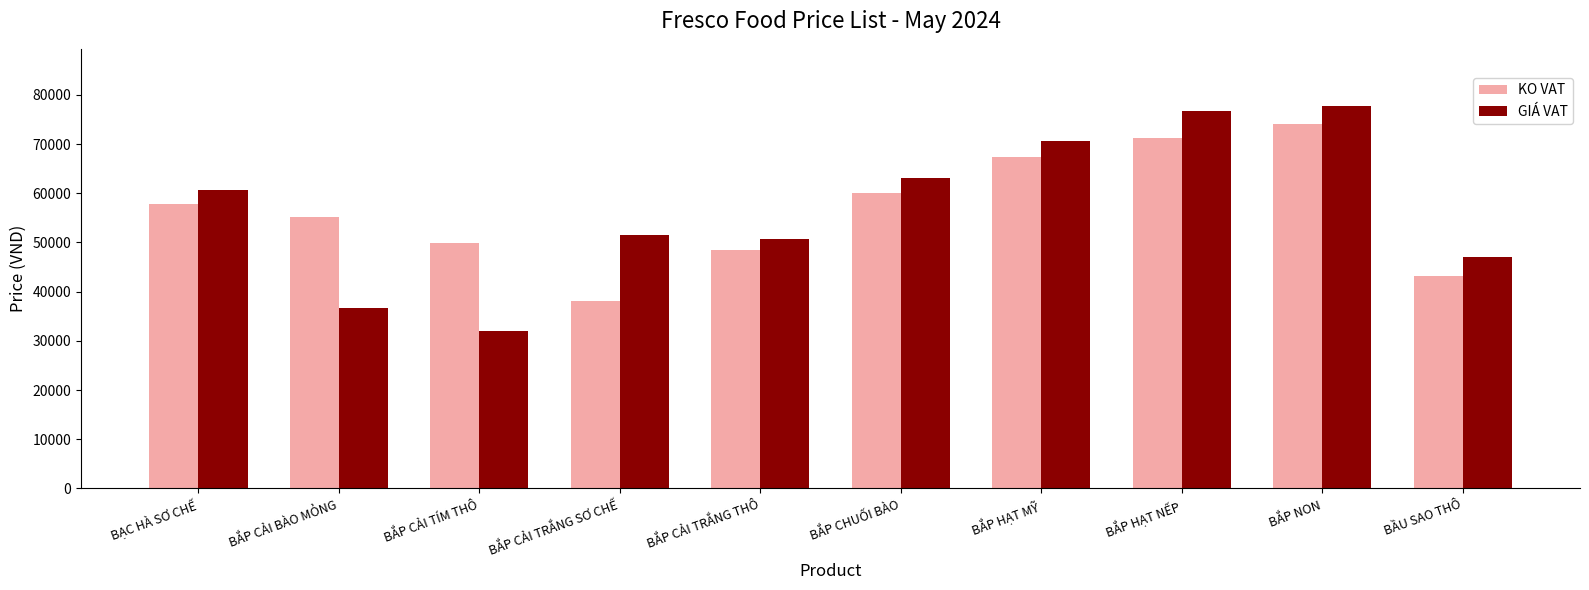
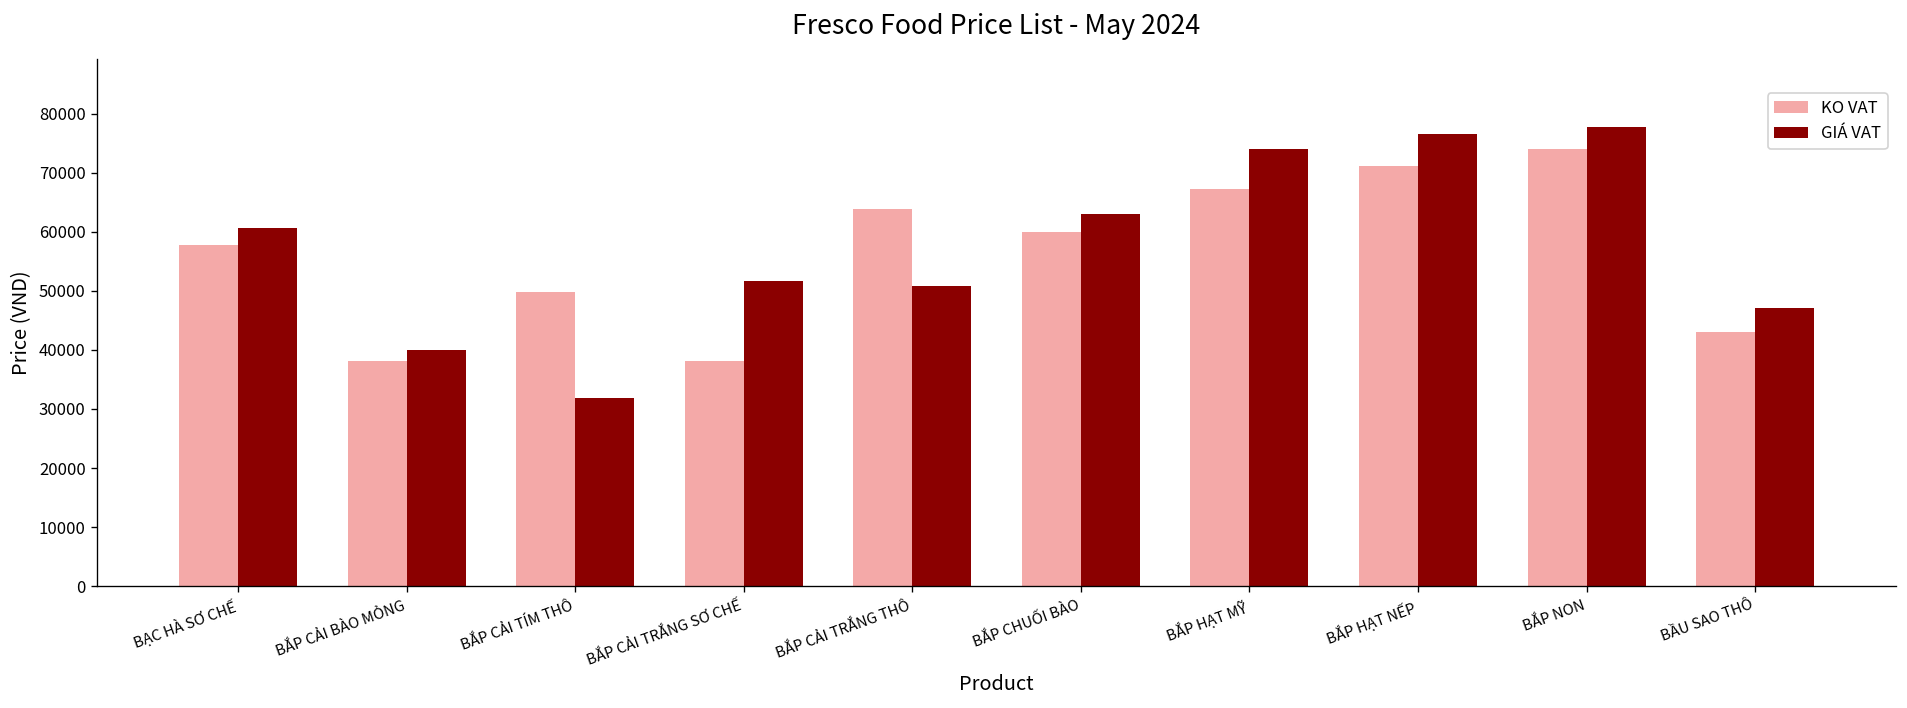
KO VAT, BẮP CẢI BÀO MỎNG: 55000 -> 38000
GIÁ VAT, BẮP CẢI BÀO MỎNG: 37000 -> 40000
KO VAT, BẮP CẢI TRẮNG THÔ: 48000 -> 64000
GIÁ VAT, BẮP HẠT MỸ: 71000 -> 74000
